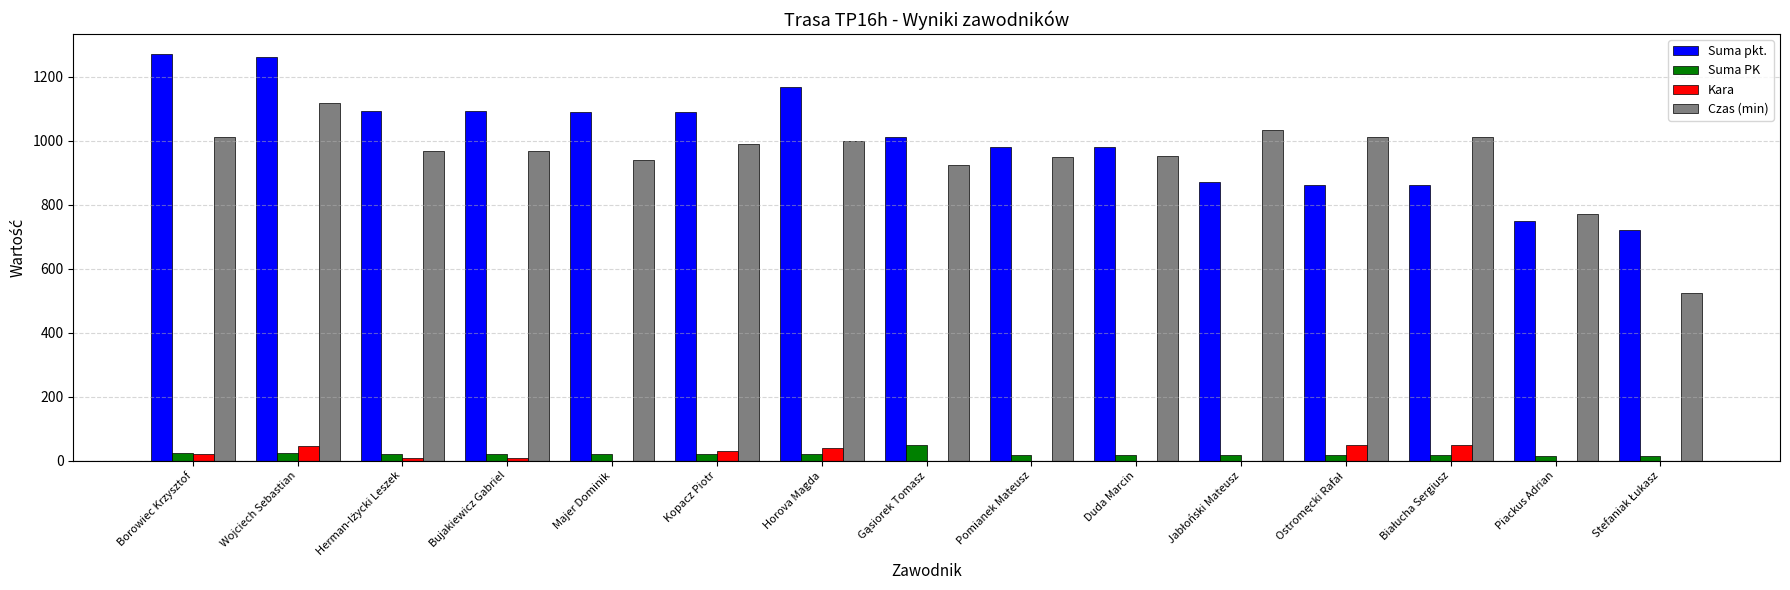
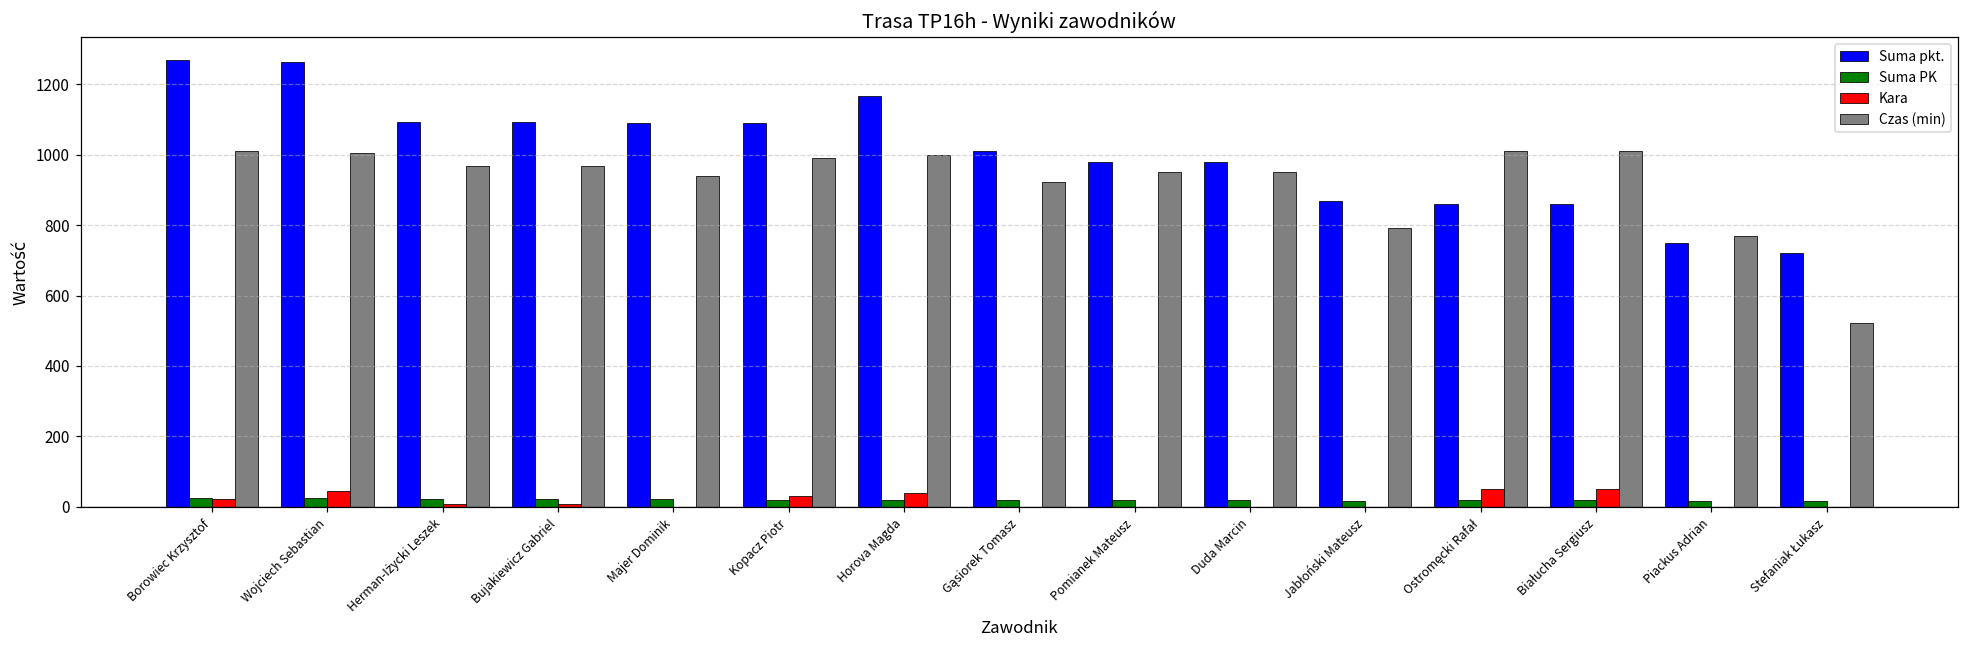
Czas (min), Wojciech Sebastian: 1120 -> 1010
Suma PK, Gąsiorek Tomasz: 50 -> 20
Czas (min), Jabłoński Mateusz: 1030 -> 790
